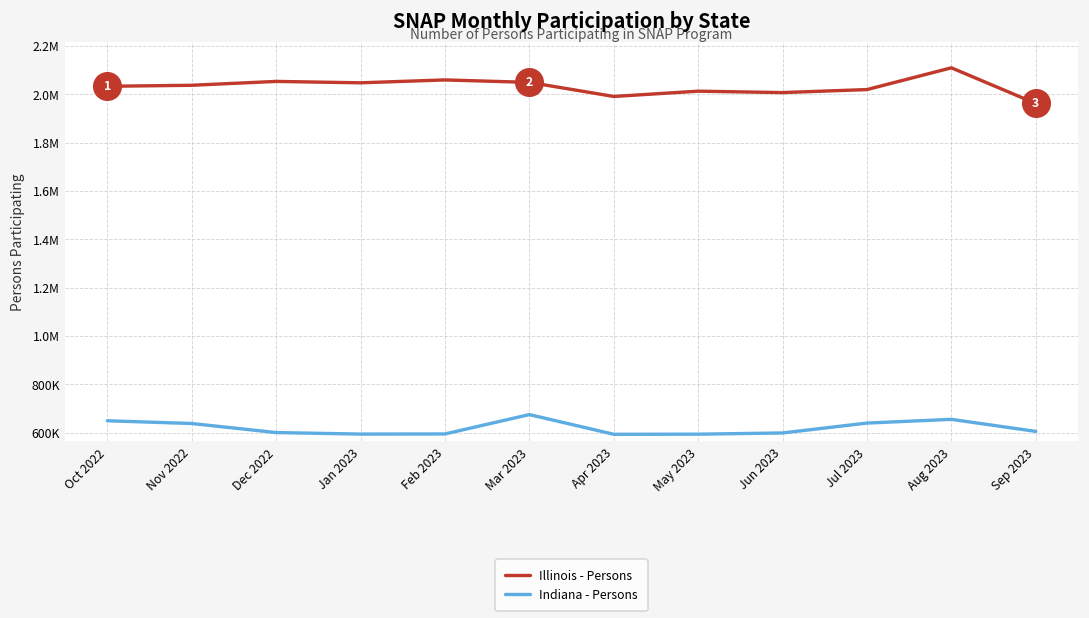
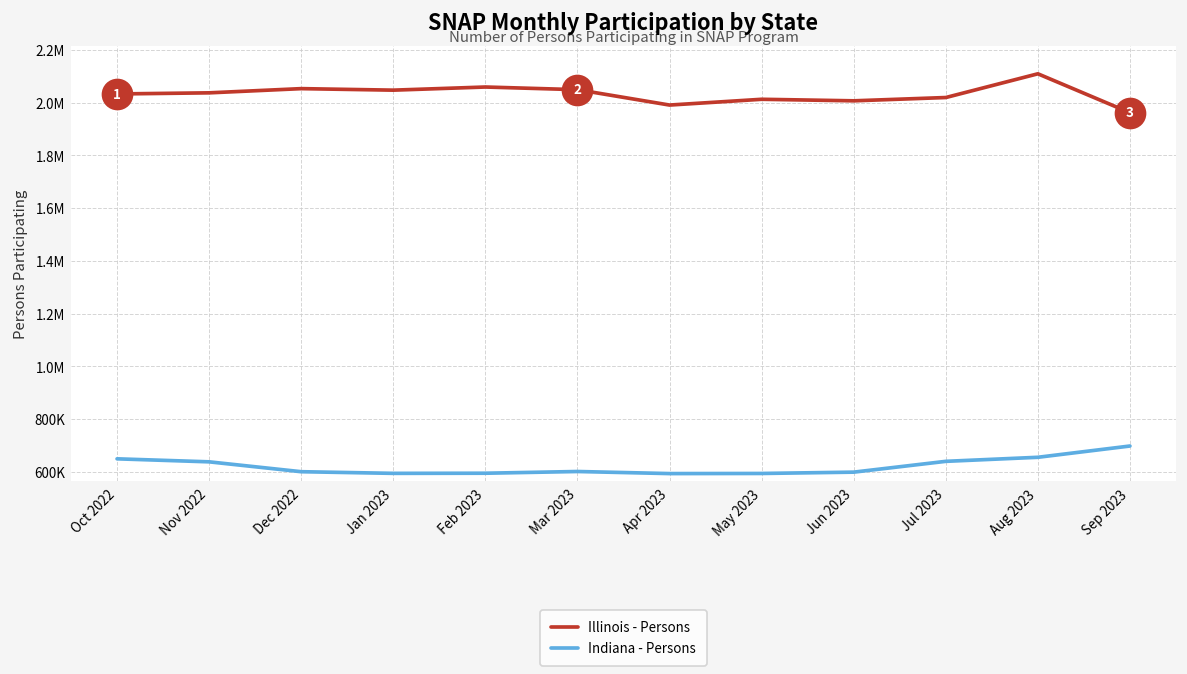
Indiana - Persons, Mar 2023: 680000 -> 600000
Indiana - Persons, Sep 2023: 610000 -> 700000
